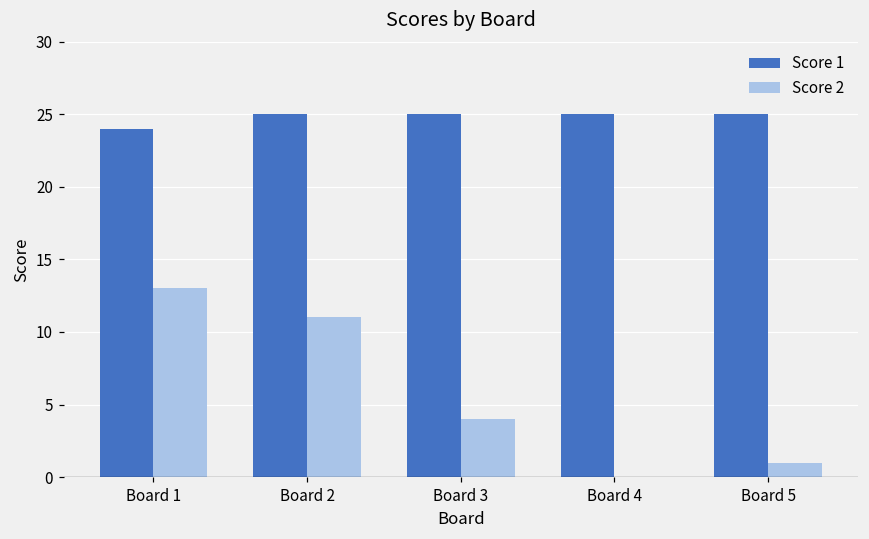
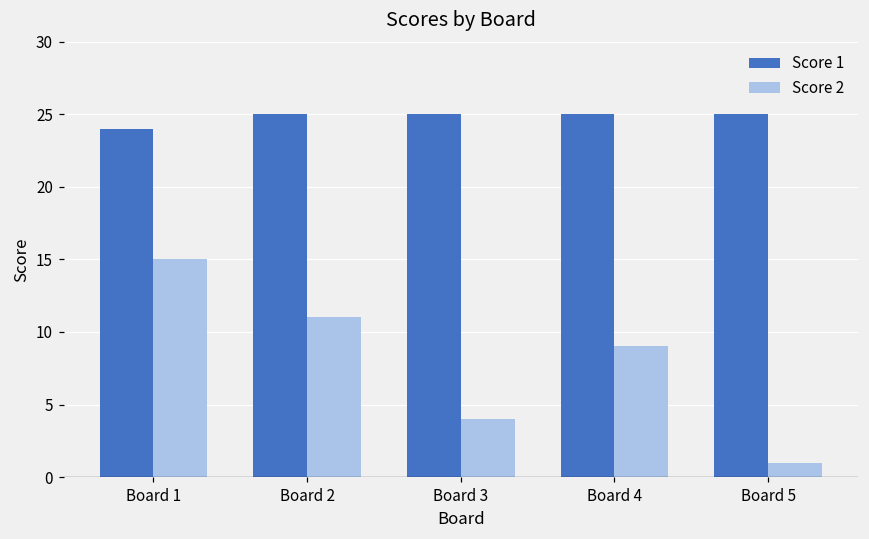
Score 2, Board 1: 13 -> 15
Score 2, Board 4: 0 -> 9
